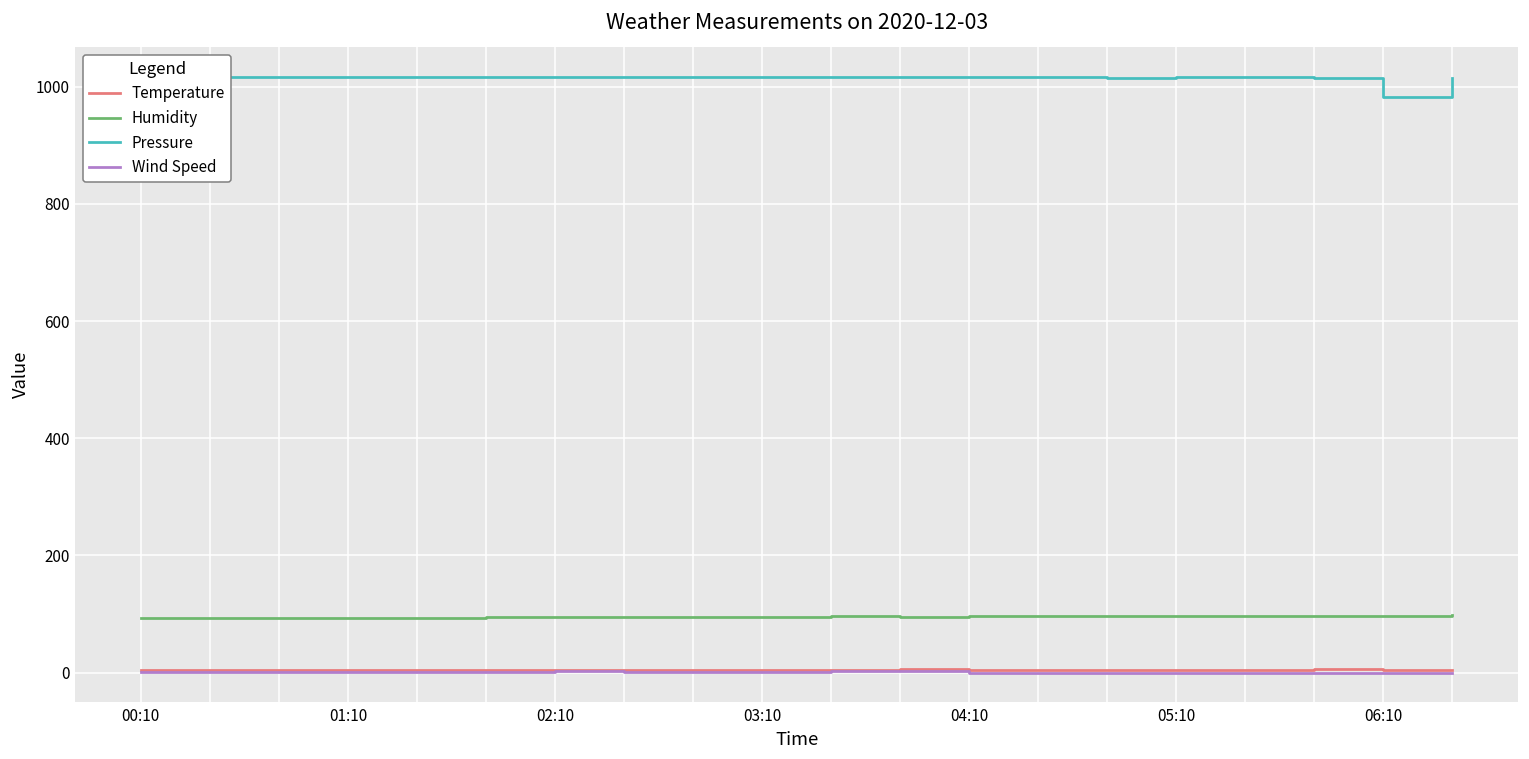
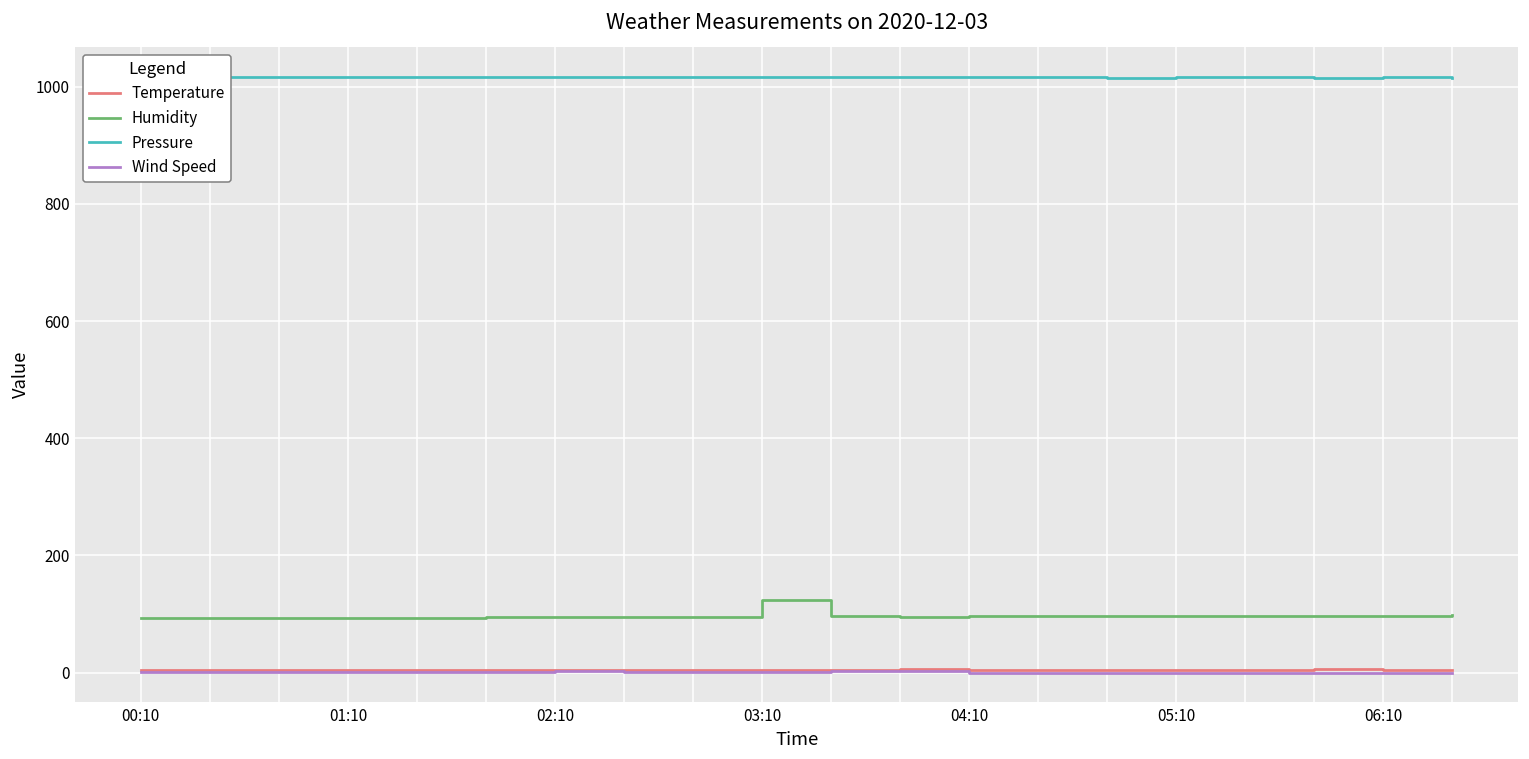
Humidity, 03:10: 100 -> 120
Pressure, 06:10: 980 -> 1020
